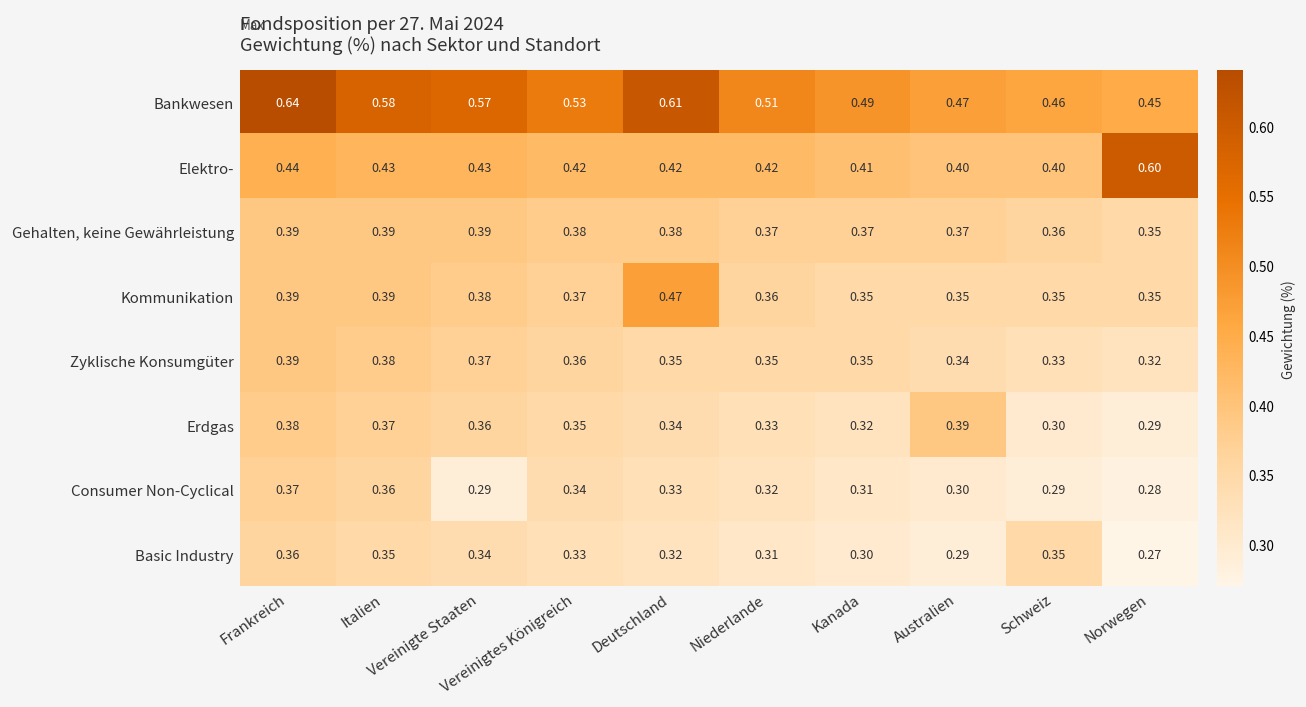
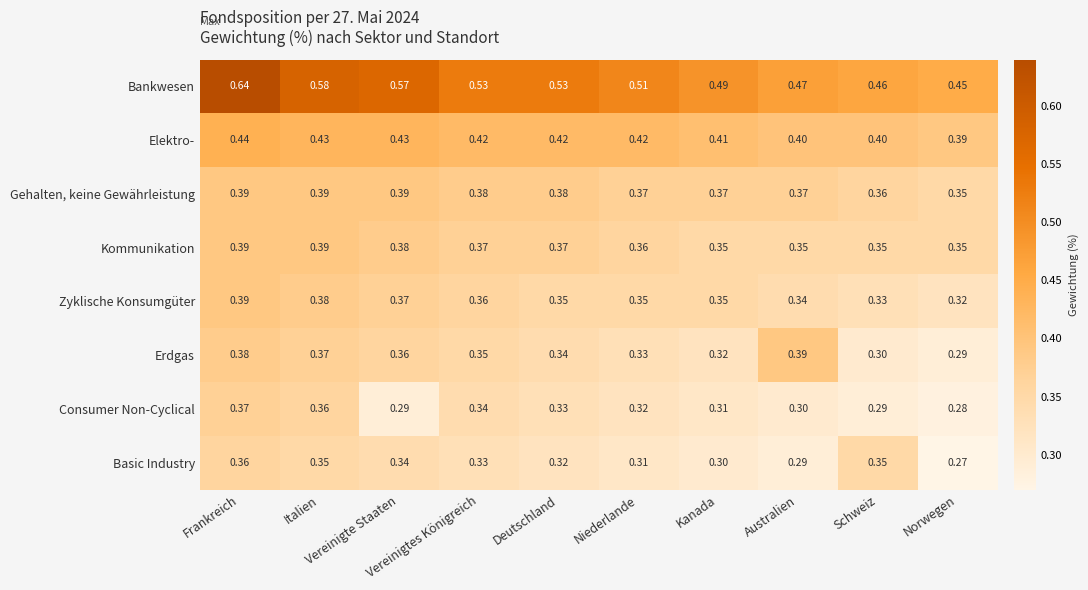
Bankwesen, Deutschland: 0.61 -> 0.53
Elektro-, Norwegen: 0.60 -> 0.39
Kommunikation, Deutschland: 0.47 -> 0.37
